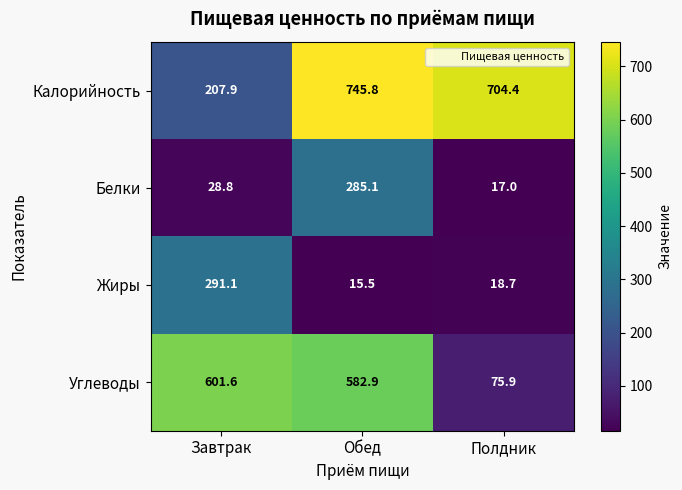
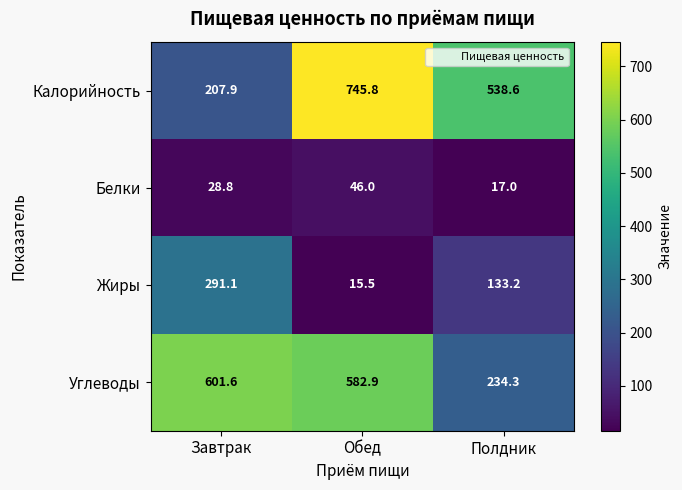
Калорийность, Полдник: 704.4 -> 538.6
Белки, Обед: 285.1 -> 46.0
Жиры, Полдник: 18.7 -> 133.2
Углеводы, Полдник: 75.9 -> 234.3
